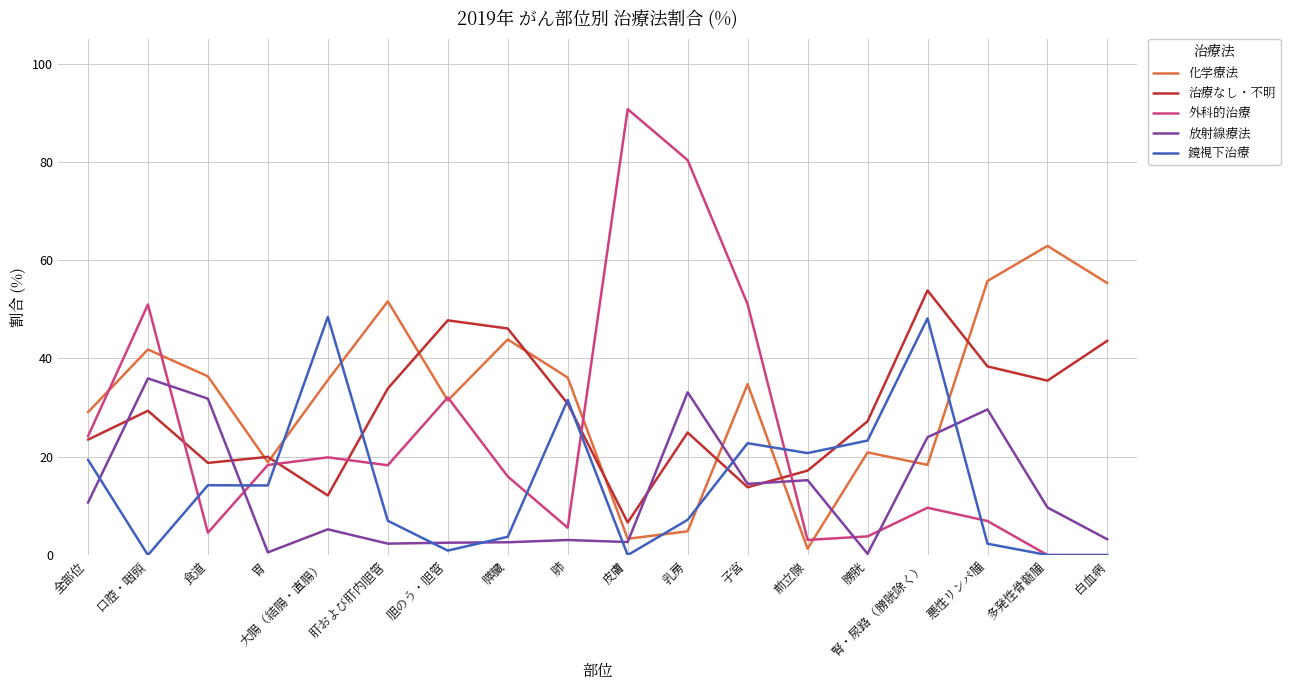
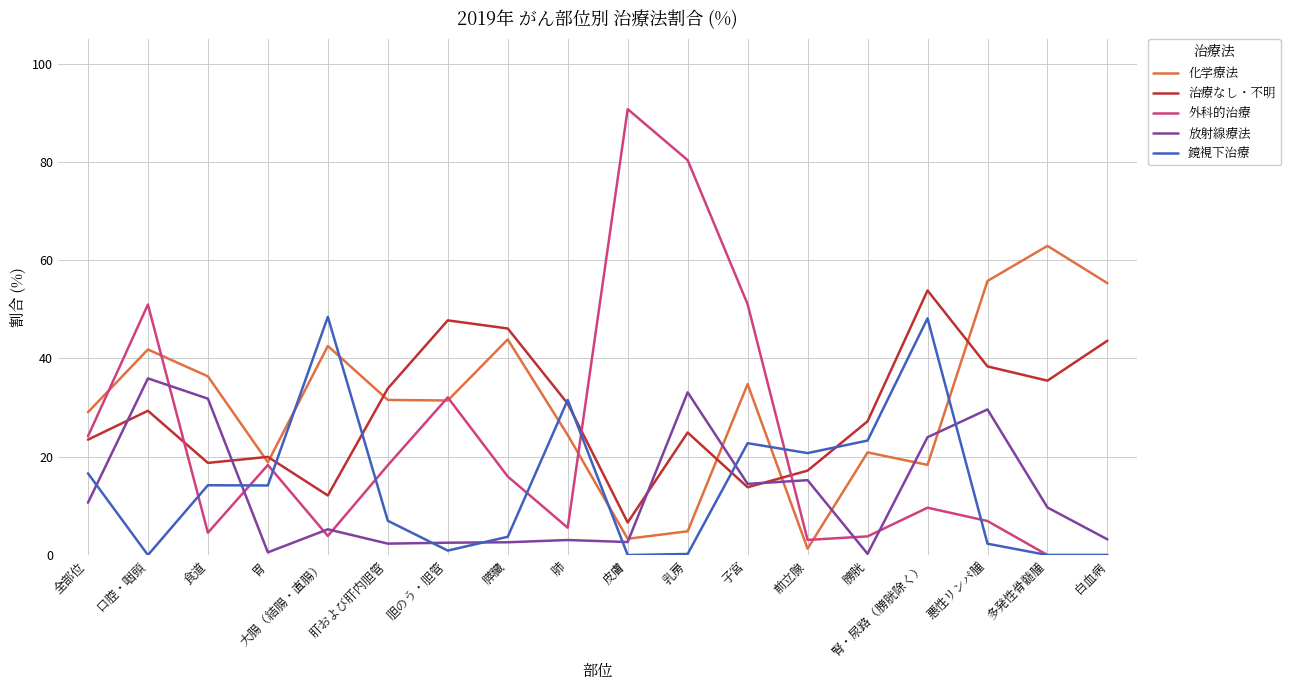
鏡視下治療, 全部位: 19 -> 17
化学療法, 大腸（結腸・直腸）: 36 -> 43
外科的治療, 大腸（結腸・直腸）: 20 -> 4
化学療法, 肝および肝内胆管: 52 -> 32
化学療法, 肺: 36 -> 24
鏡視下治療, 乳房: 7 -> 0
